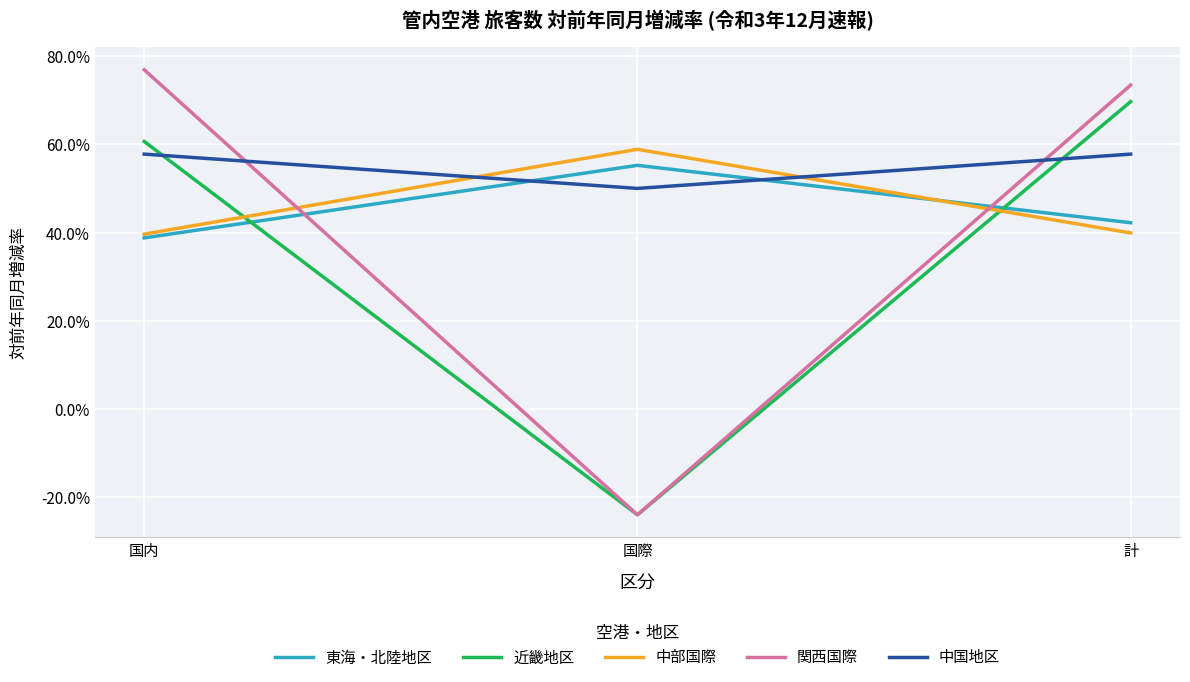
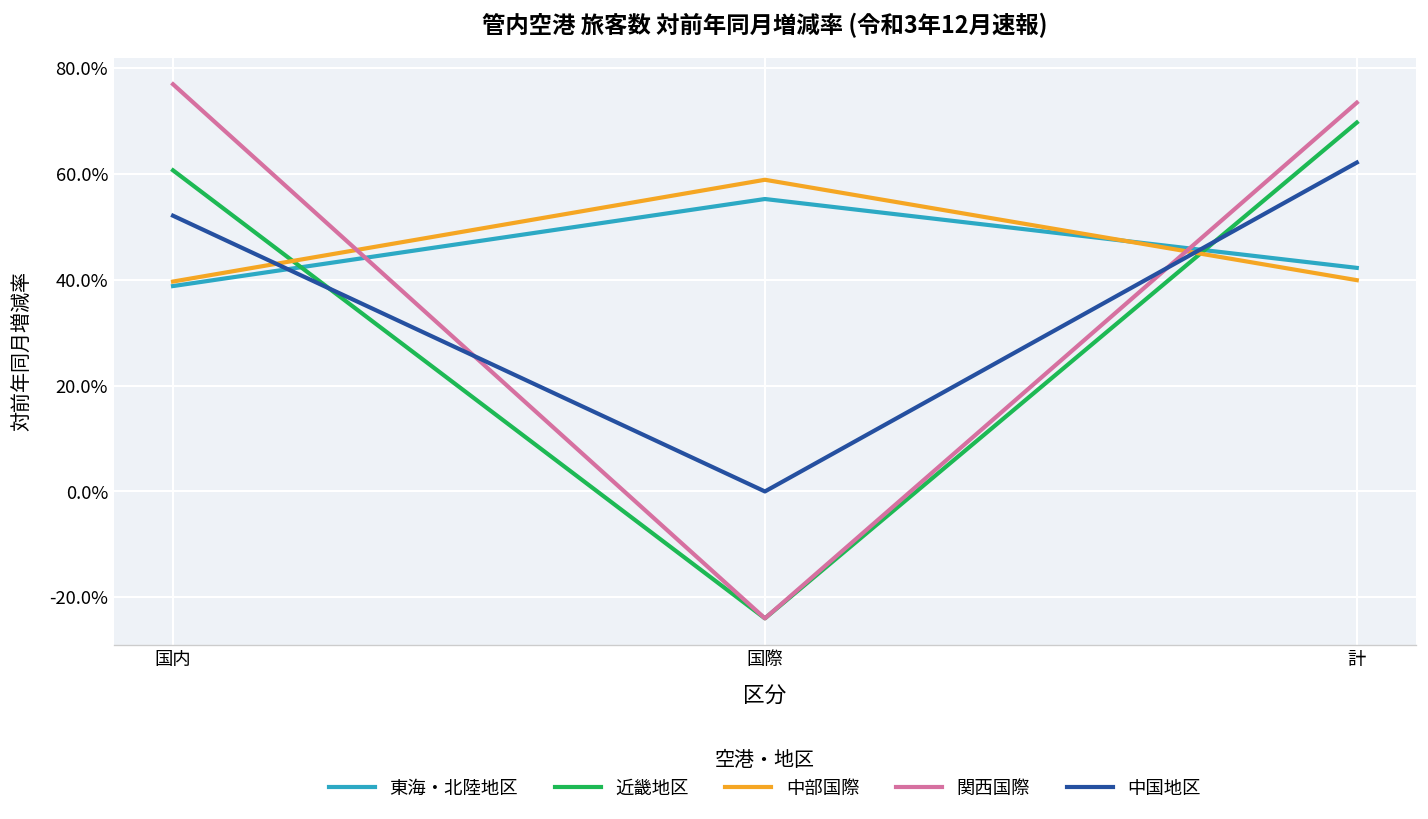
中国地区, 国内: 58% -> 52%
中国地区, 国際: 50% -> 0%
中国地区, 計: 58% -> 62%
